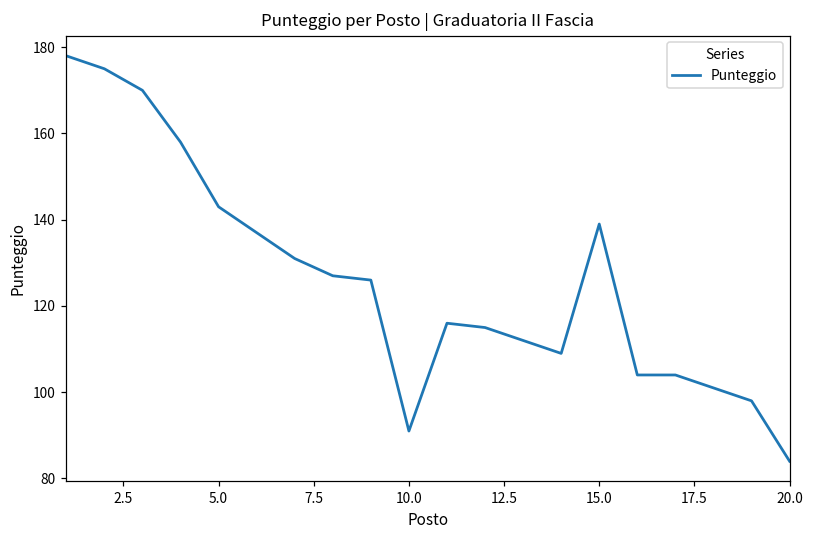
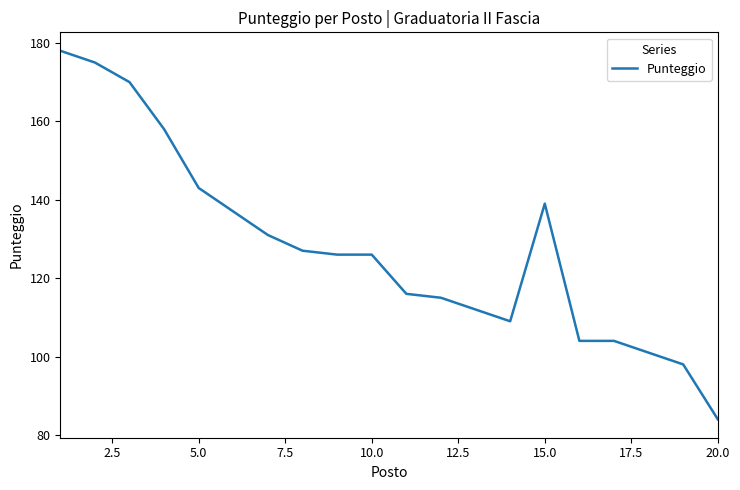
10.0: 91 -> 126
